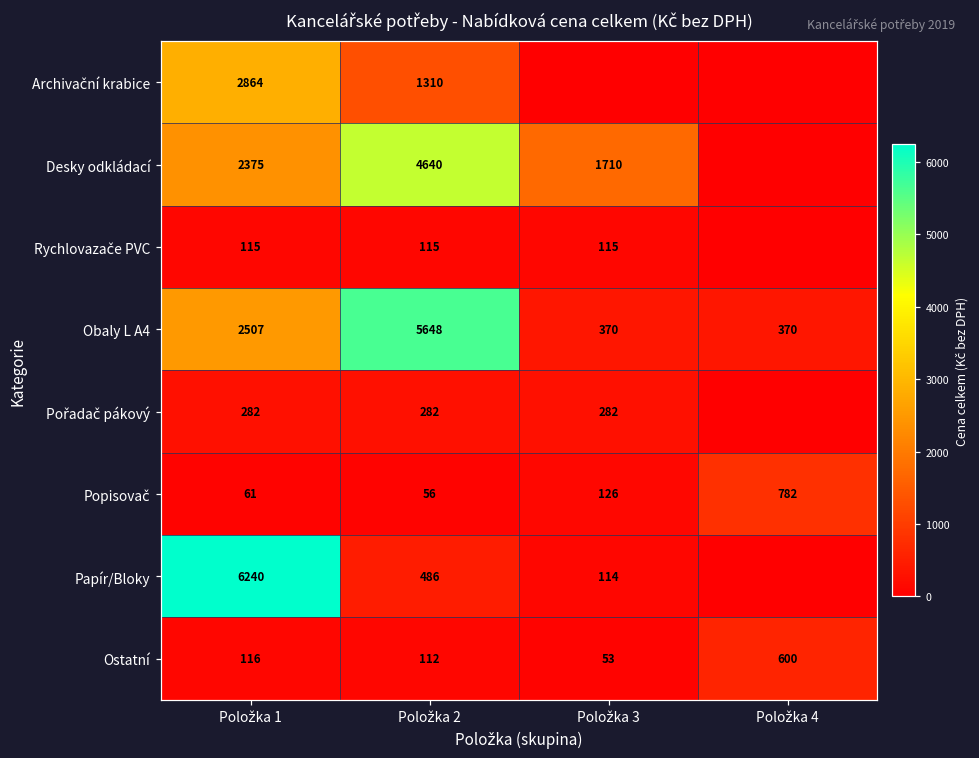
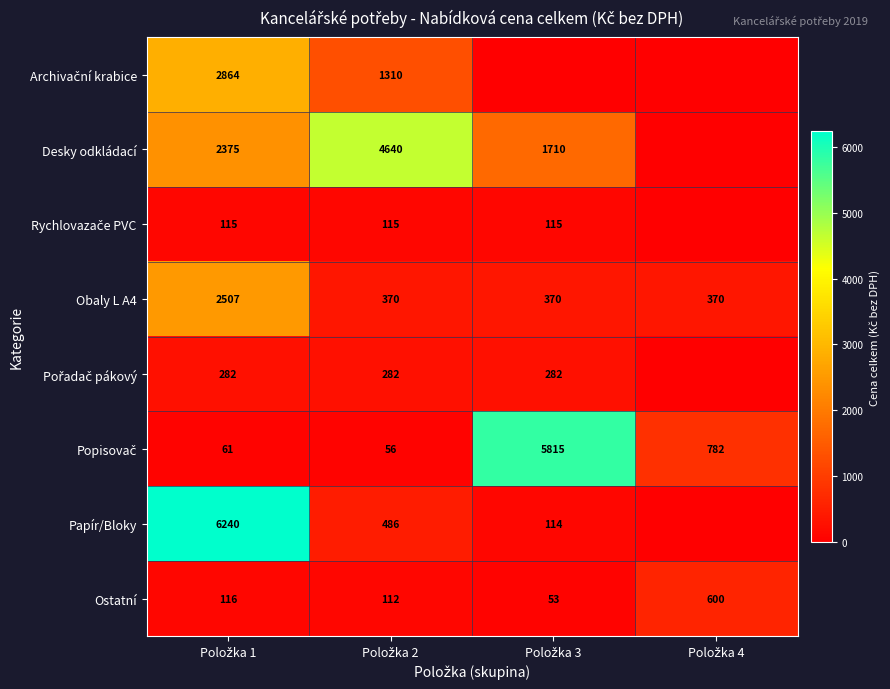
Obaly L A4, Položka 2: 5648 -> 370
Popisovač, Položka 3: 126 -> 5815
